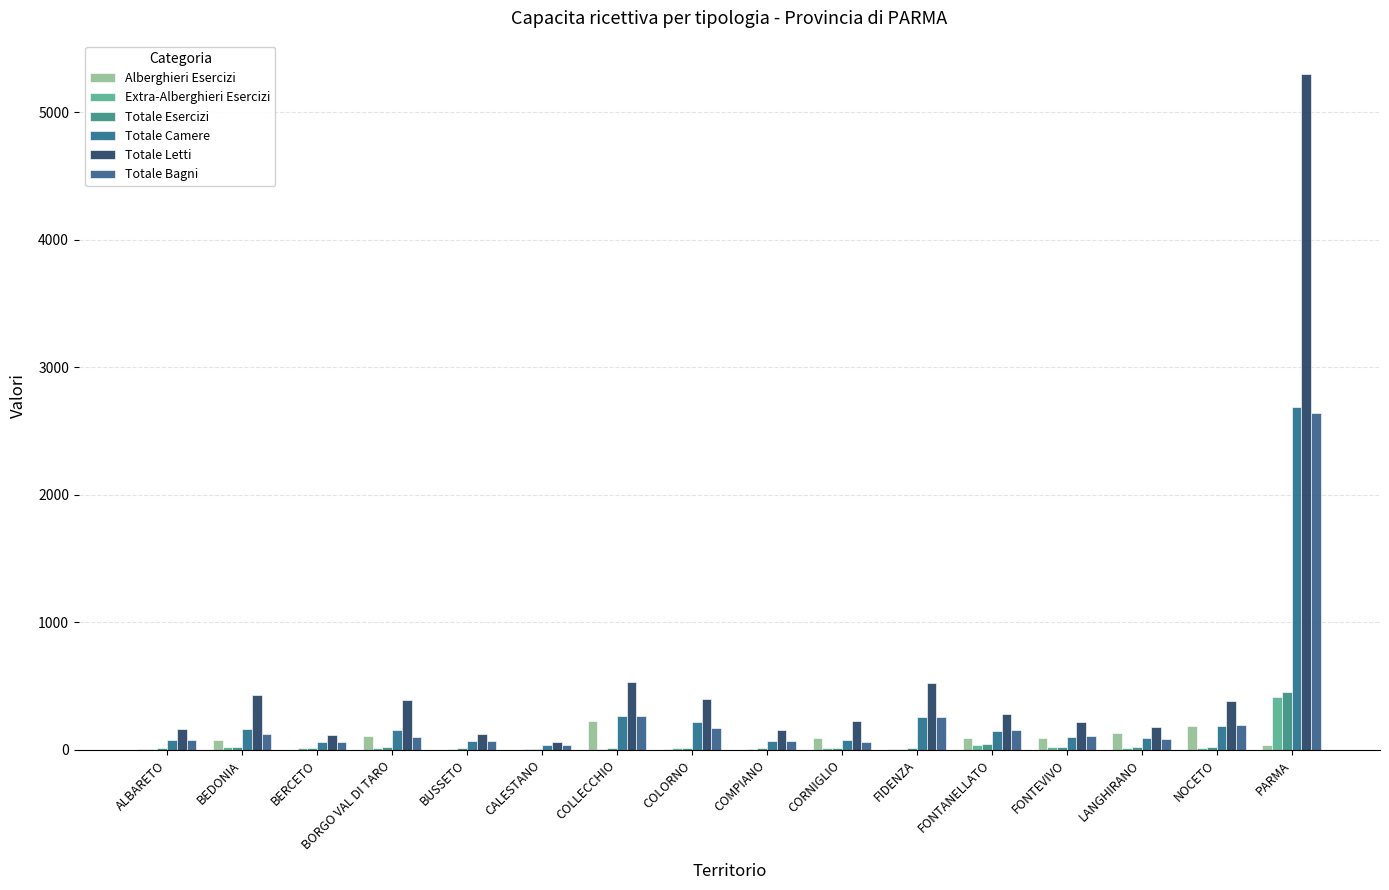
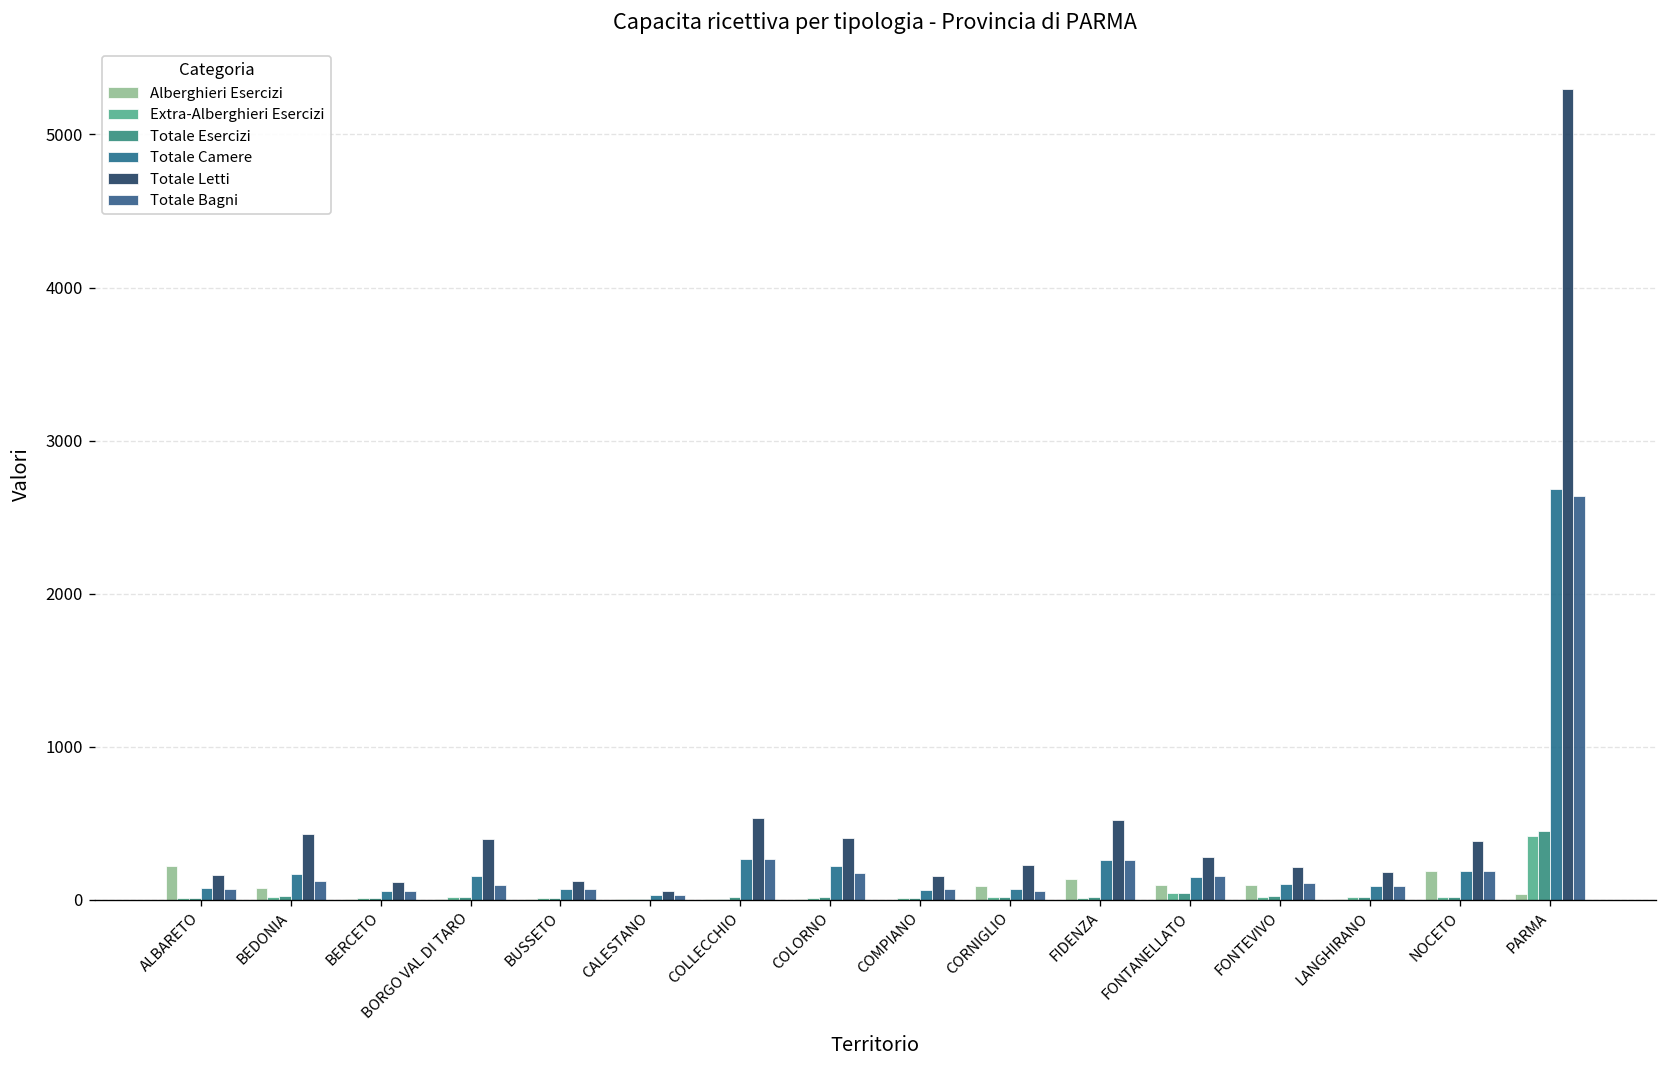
Alberghieri Esercizi, ALBARETO: 10 -> 220
Alberghieri Esercizi, BORGO VAL DI TARO: 110 -> 0
Alberghieri Esercizi, COLLECCHIO: 230 -> 10
Alberghieri Esercizi, FIDENZA: 10 -> 140
Alberghieri Esercizi, LANGHIRANO: 130 -> 0
